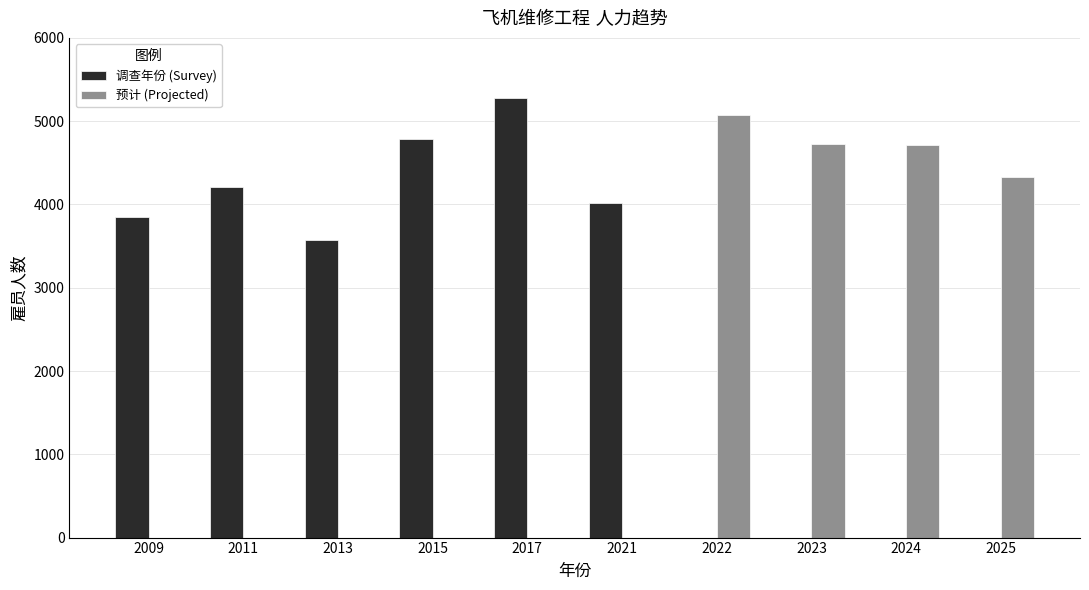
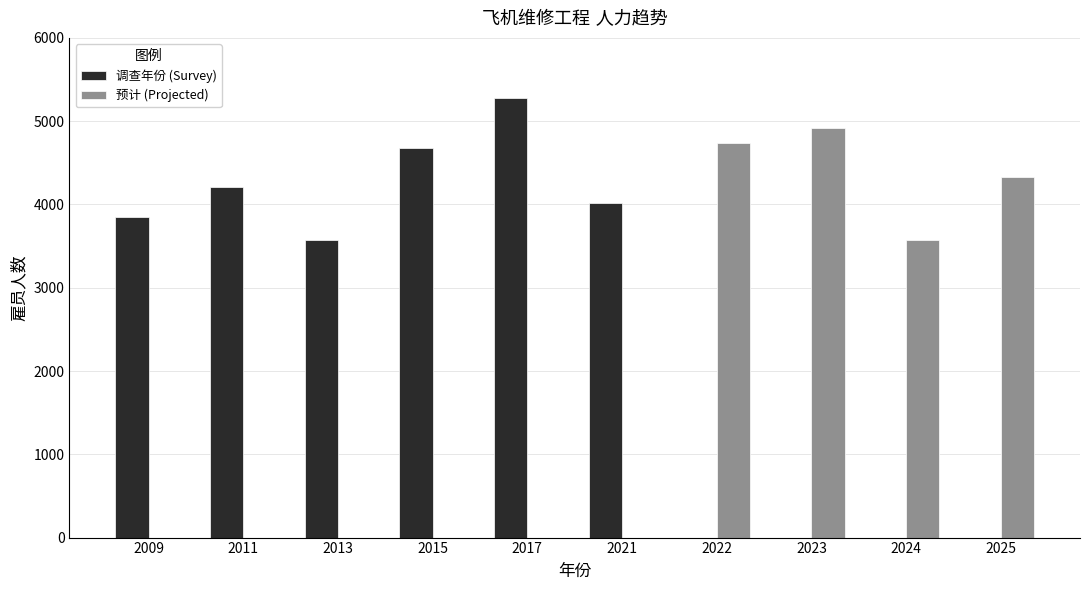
调查年份 (Survey), 2015: 4800 -> 4700
预计 (Projected), 2022: 5100 -> 4700
预计 (Projected), 2023: 4700 -> 4900
预计 (Projected), 2024: 4700 -> 3600
